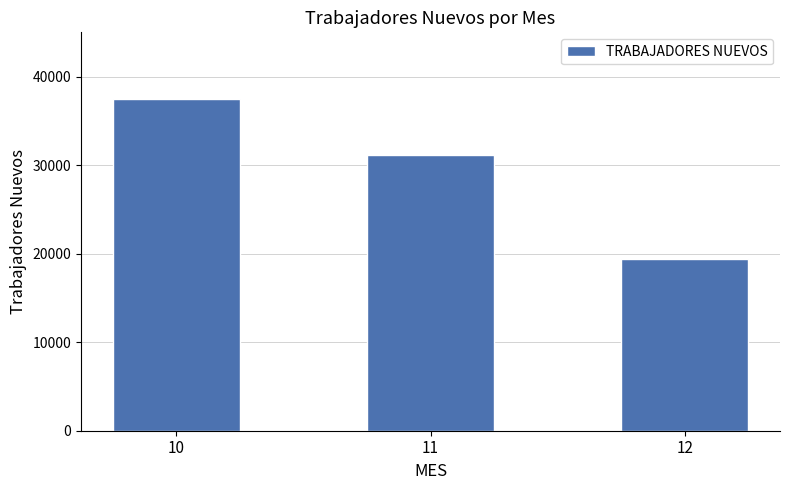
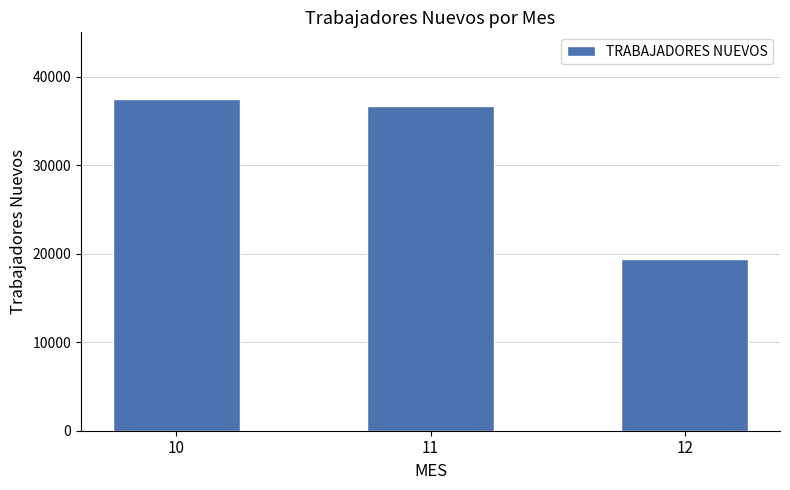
11: 31000 -> 37000
